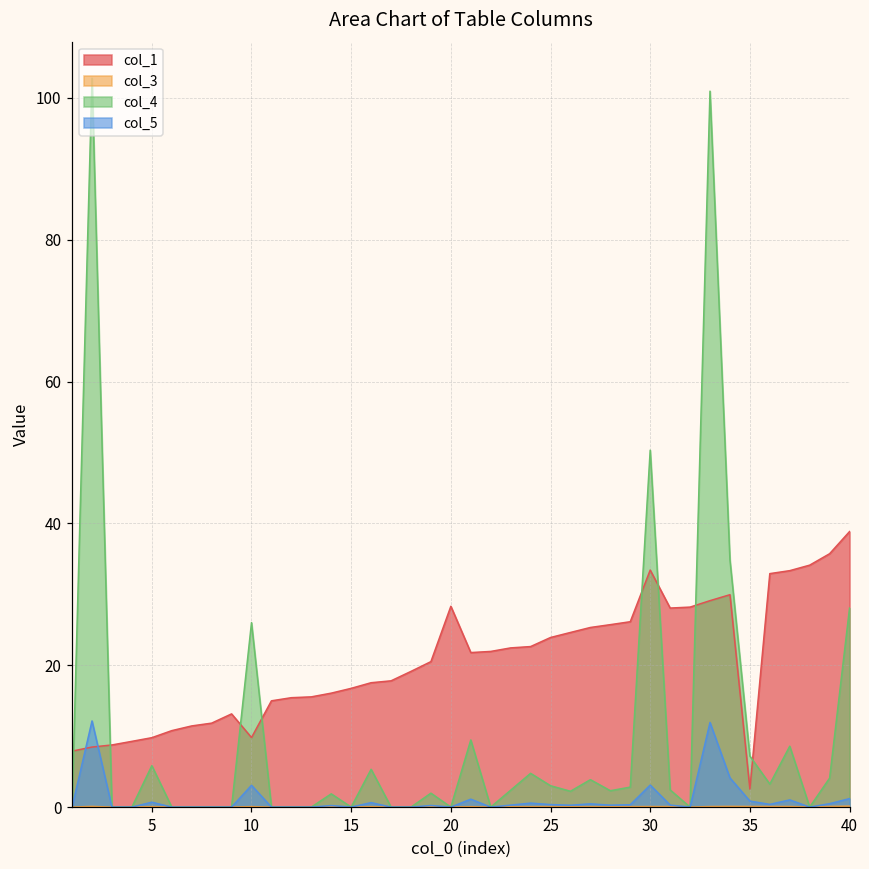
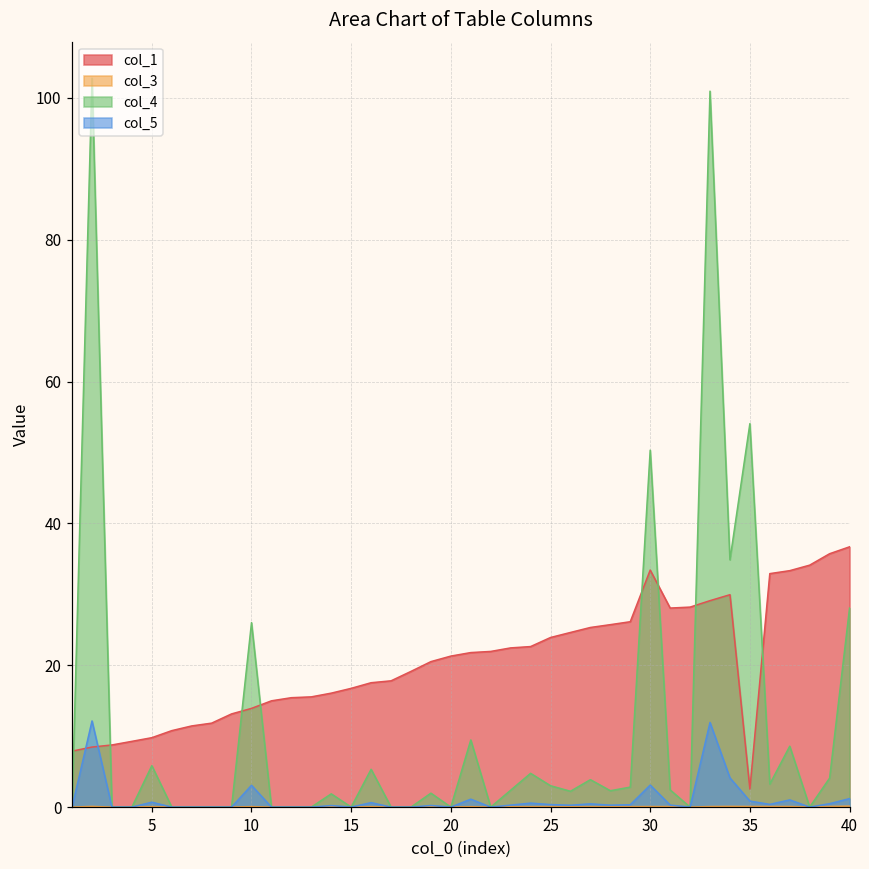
col_1, 10: 10 -> 14
col_1, 20: 28 -> 21
col_4, 35: 7 -> 54
col_1, 40: 39 -> 37
